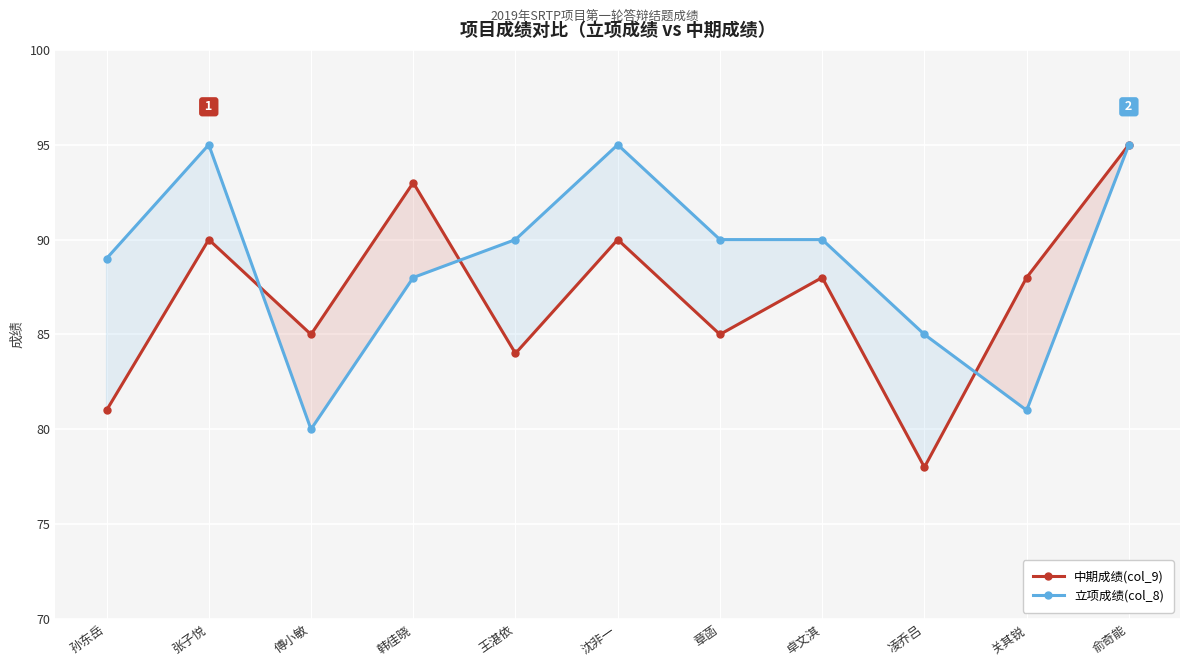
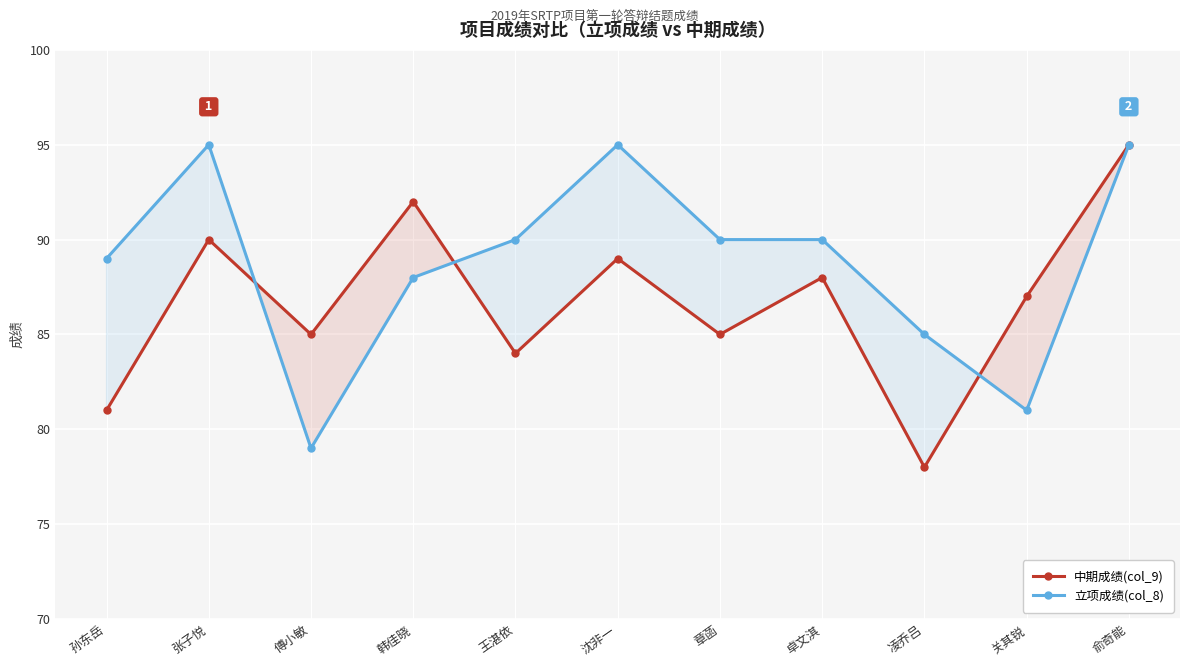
立项成绩(col_8), 傅小敏: 80 -> 79
中期成绩(col_9), 韩佳晓: 93 -> 92
中期成绩(col_9), 沈非一: 90 -> 89
中期成绩(col_9), 关其锐: 88 -> 87
